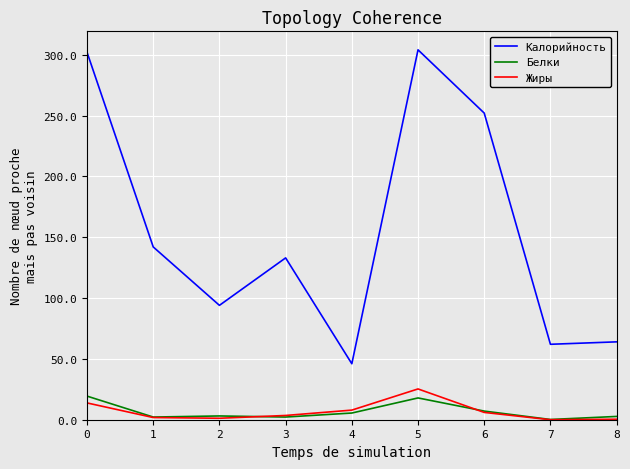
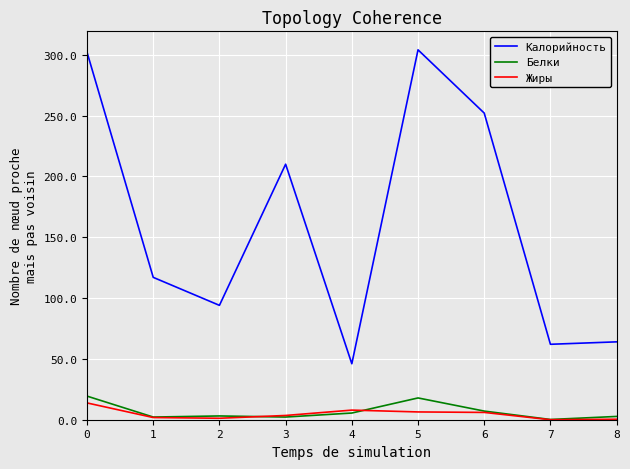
Калорийность, 1: 142 -> 117
Калорийность, 3: 133 -> 210
Жиры, 5: 25 -> 6
